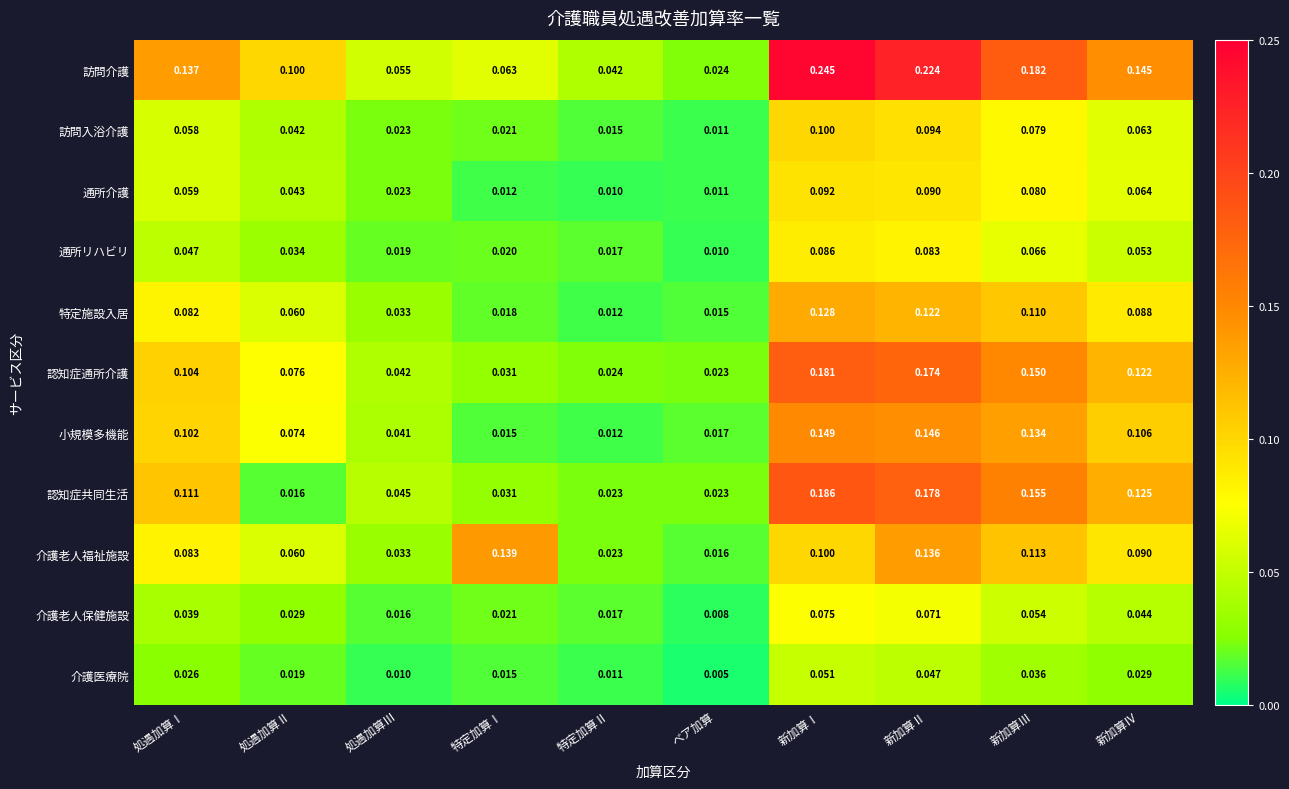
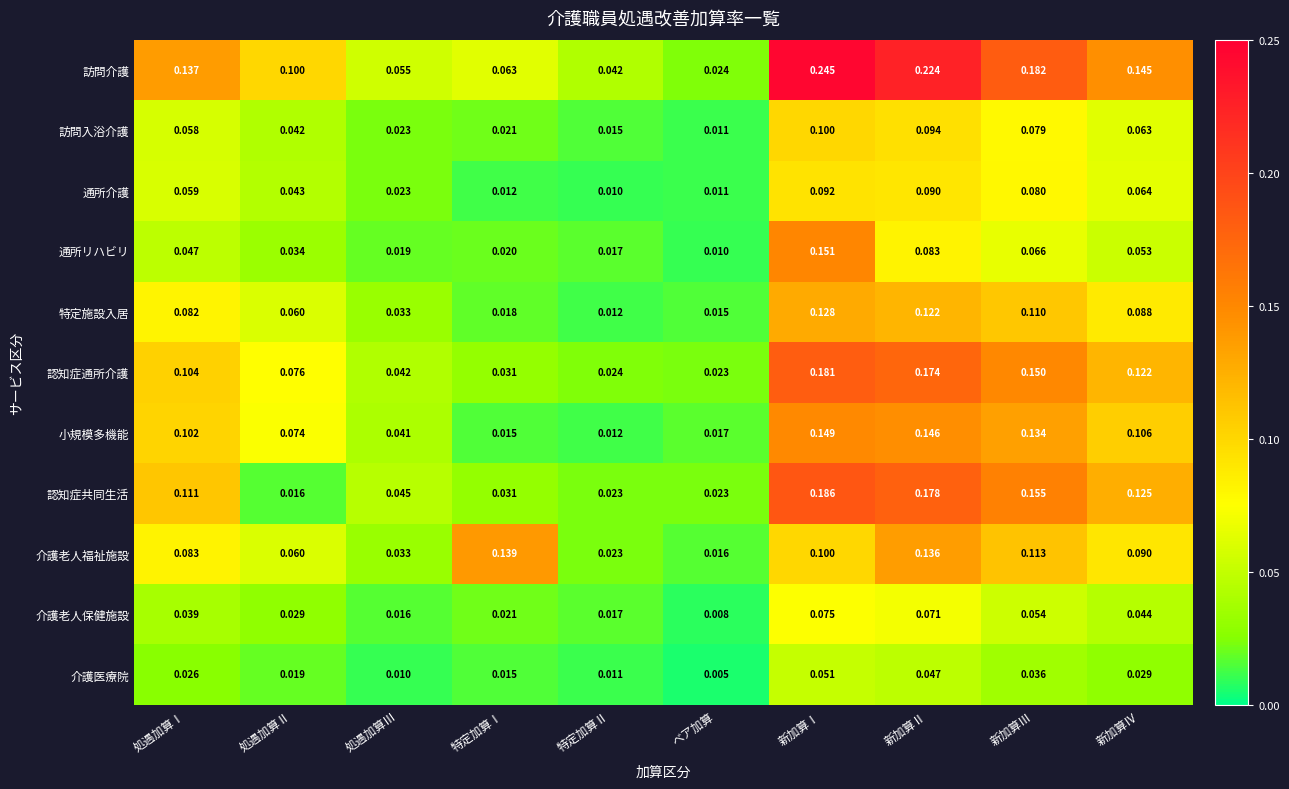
通所リハビリ, 新加算Ⅰ: 0.086 -> 0.151
